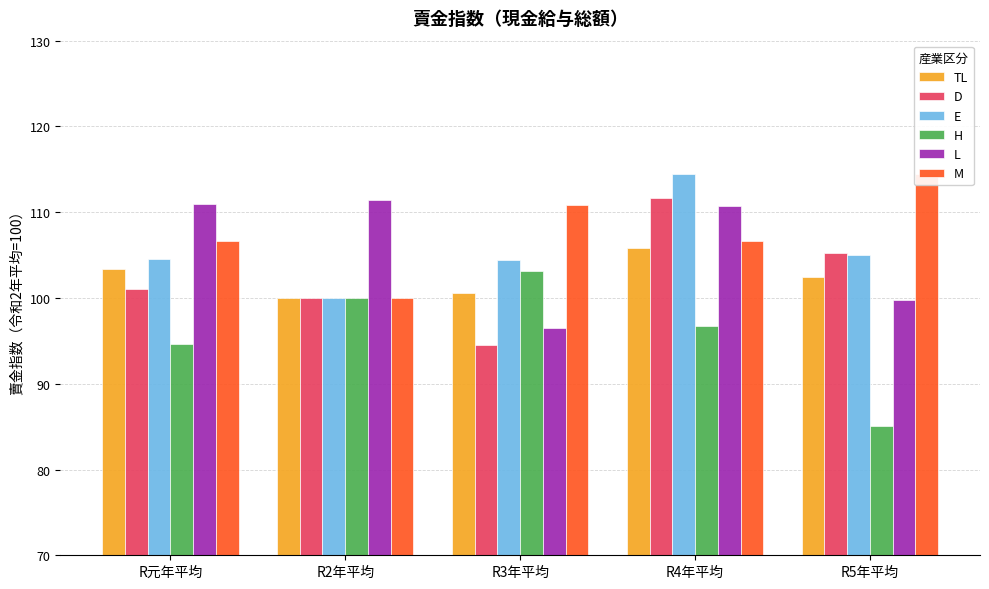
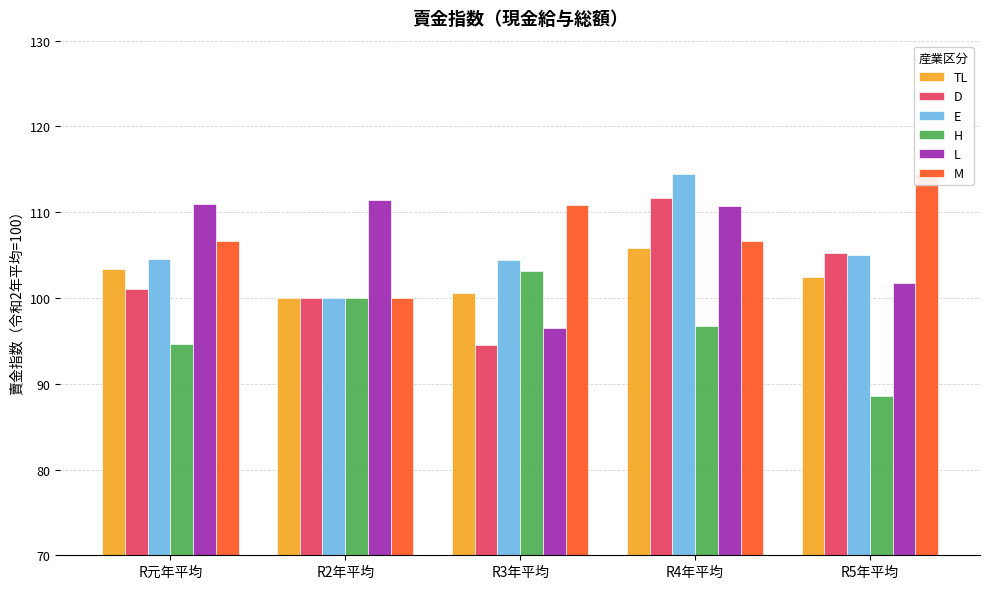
H, R5年平均: 85 -> 89
L, R5年平均: 100 -> 102
